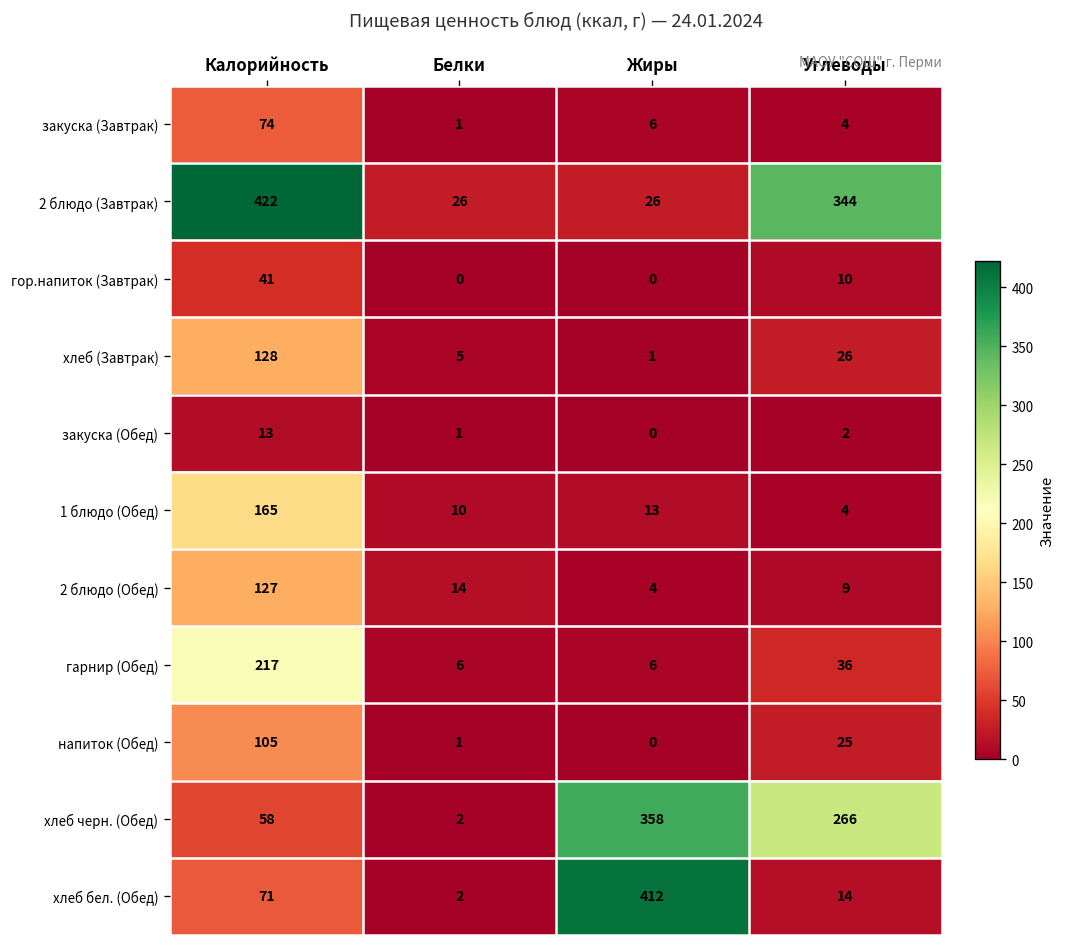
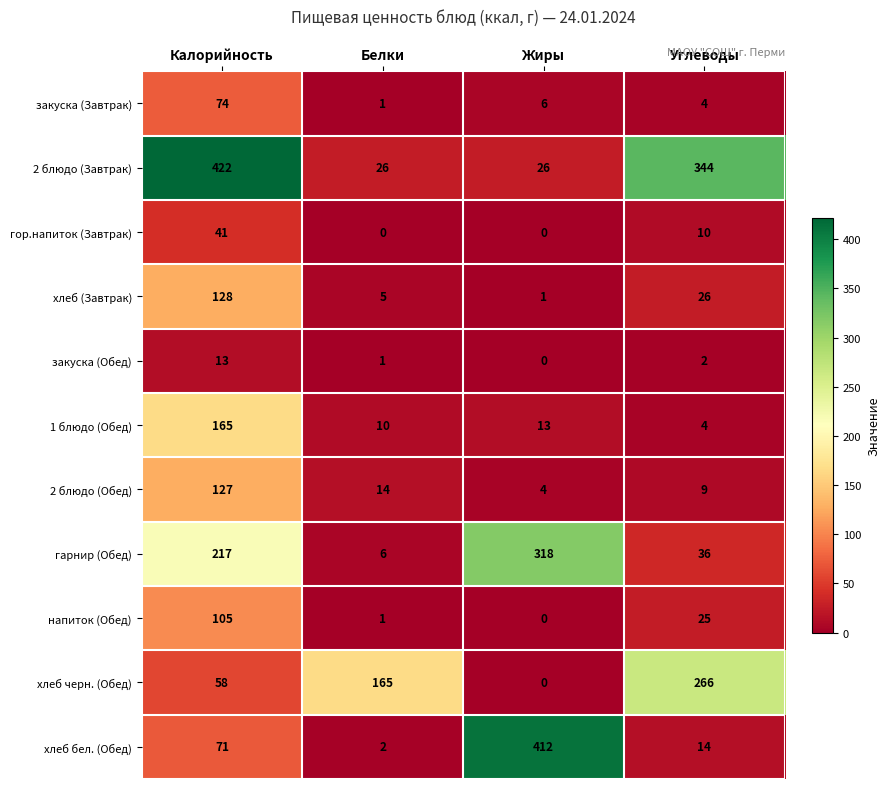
гарнир (Обед), Жиры: 6 -> 318
хлеб черн. (Обед), Белки: 2 -> 165
хлеб черн. (Обед), Жиры: 358 -> 0
